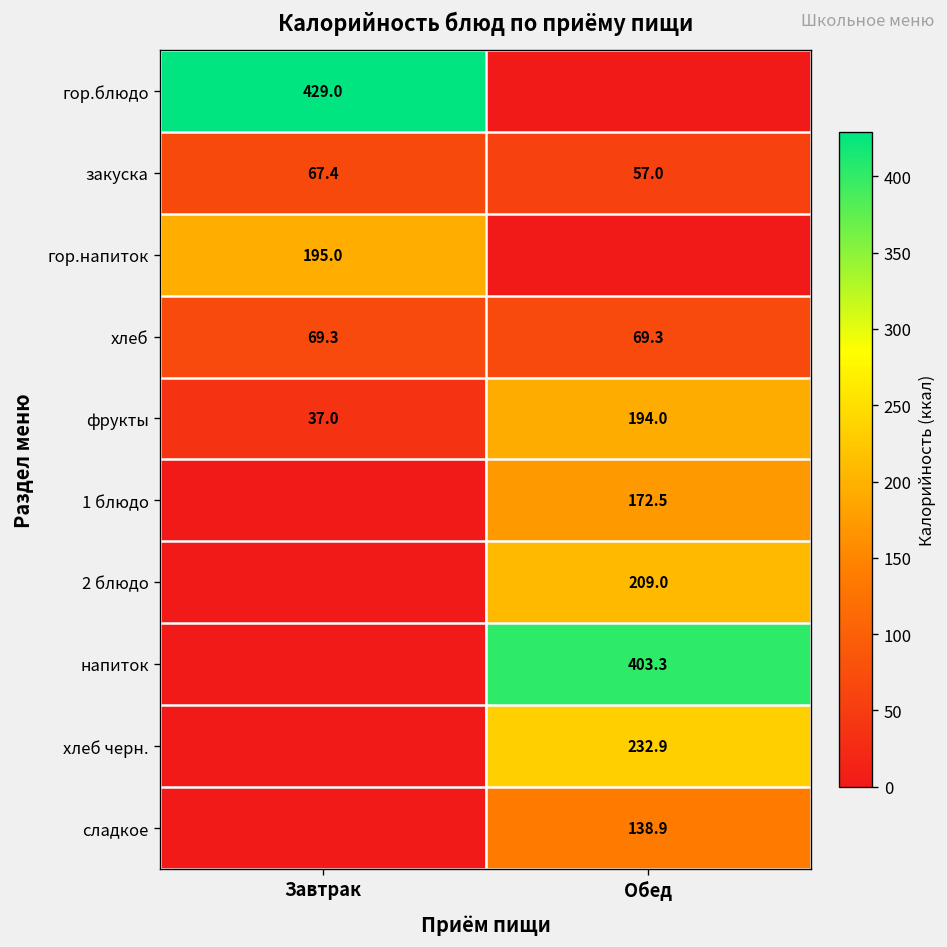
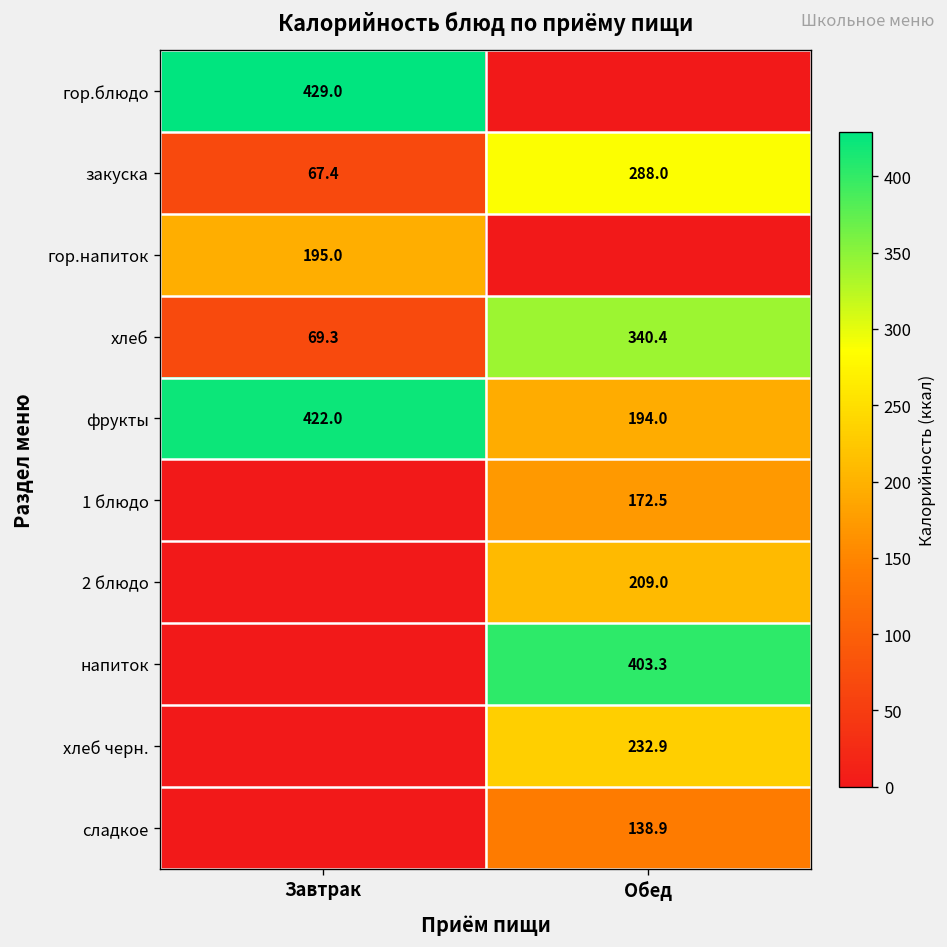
закуска, Обед: 57.0 -> 288.0
хлеб, Обед: 69.3 -> 340.4
фрукты, Завтрак: 37.0 -> 422.0
